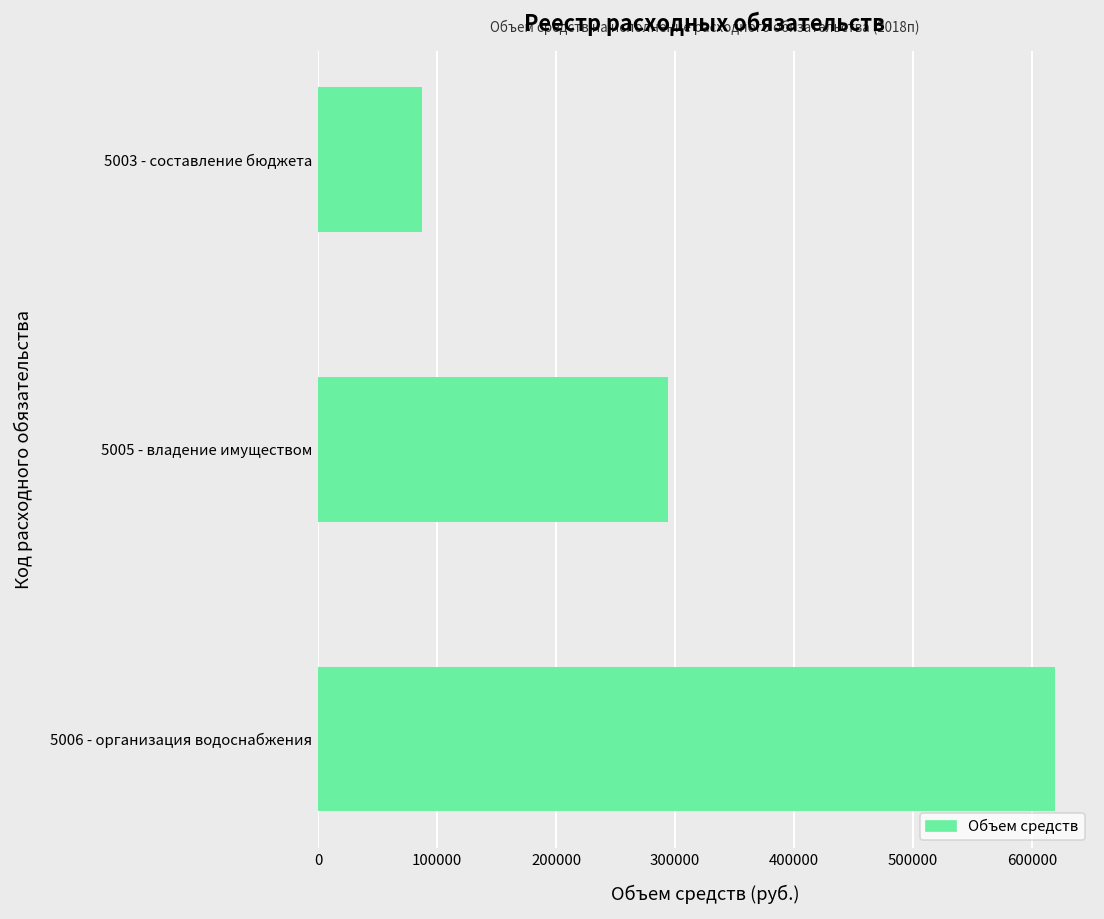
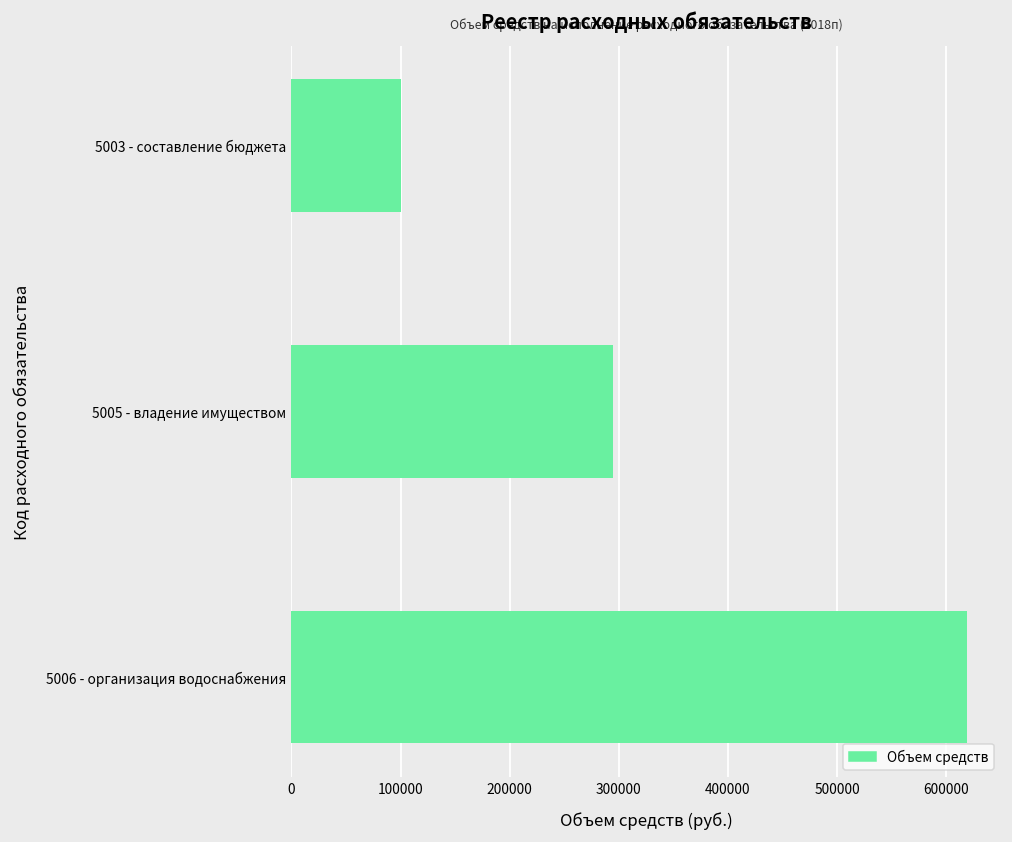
5003 - составление бюджета: 90000 -> 100000
